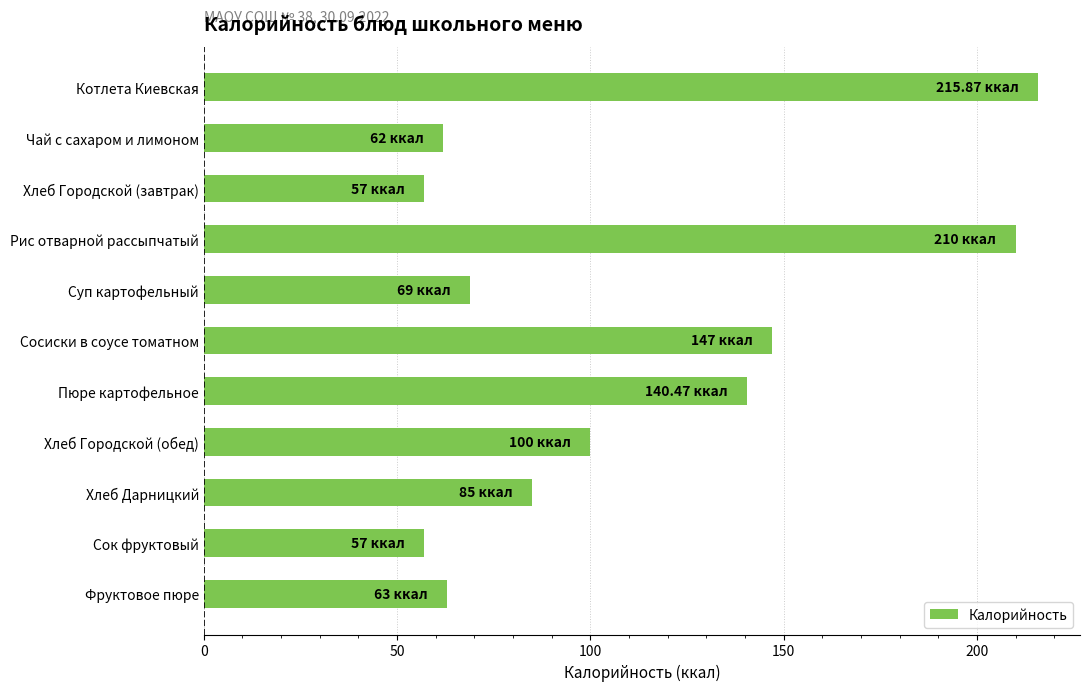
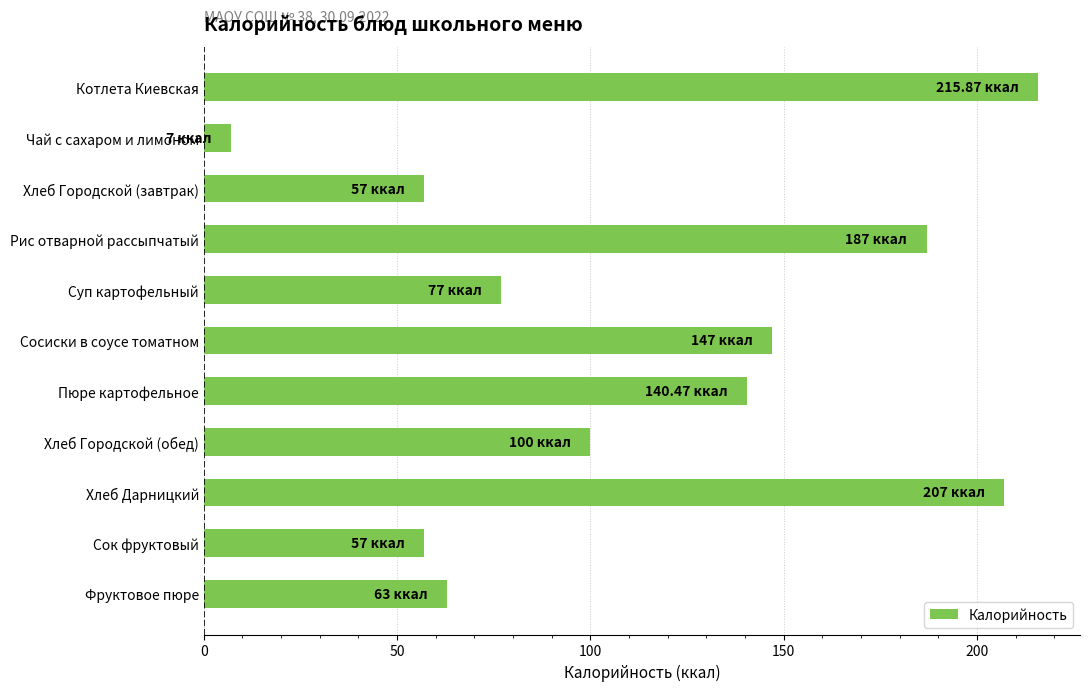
Чай с сахаром и лимоном: 62 -> 7
Рис отварной рассыпчатый: 210 -> 187
Суп картофельный: 69 -> 77
Хлеб Дарницкий: 85 -> 207
